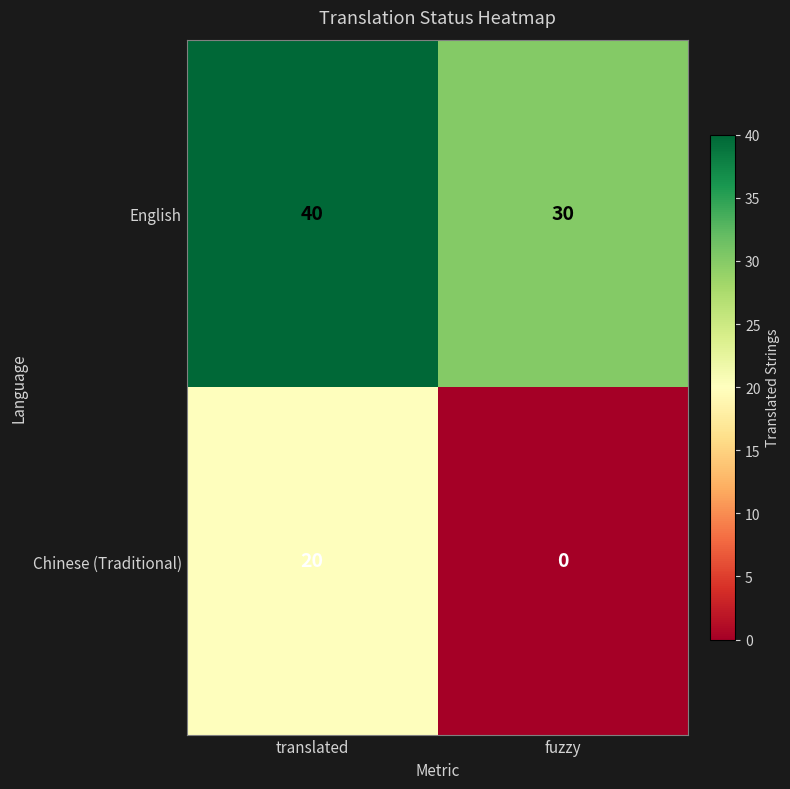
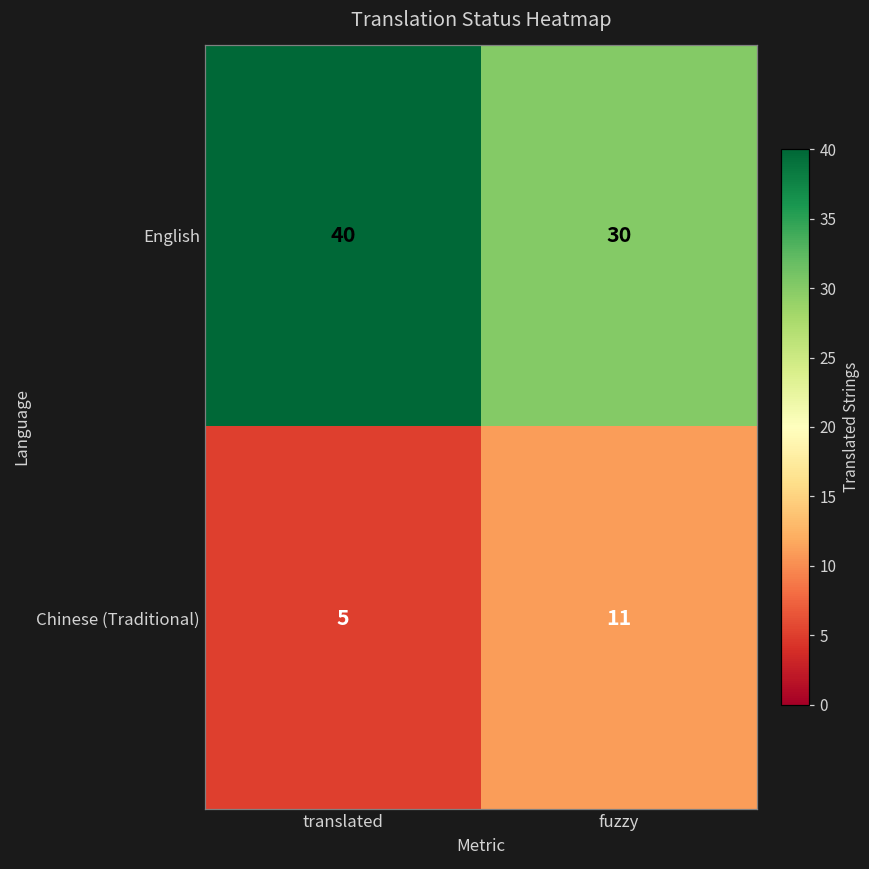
Chinese (Traditional), translated: 20 -> 5
Chinese (Traditional), fuzzy: 0 -> 11
